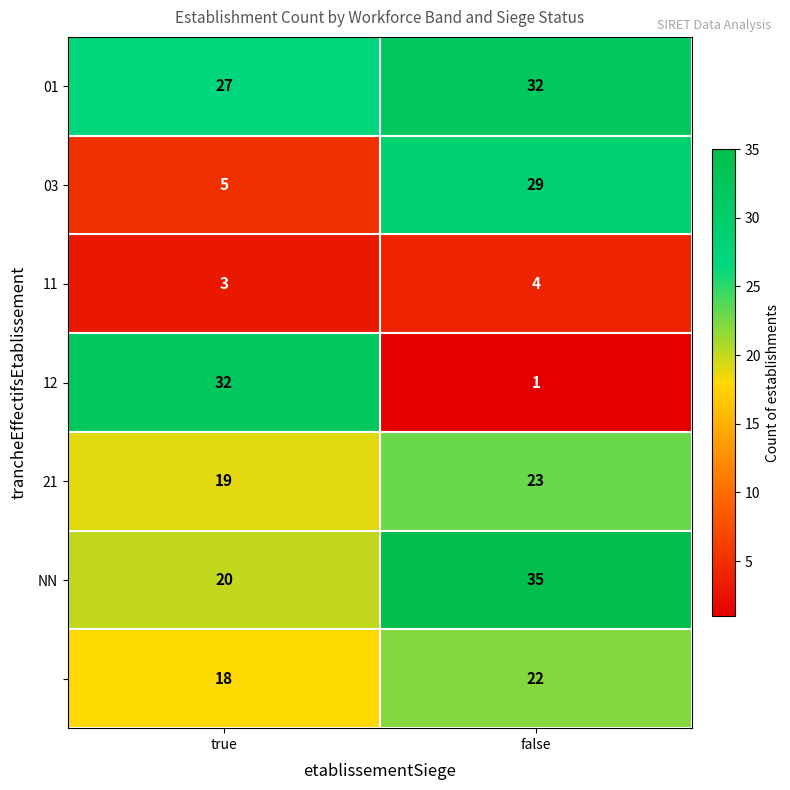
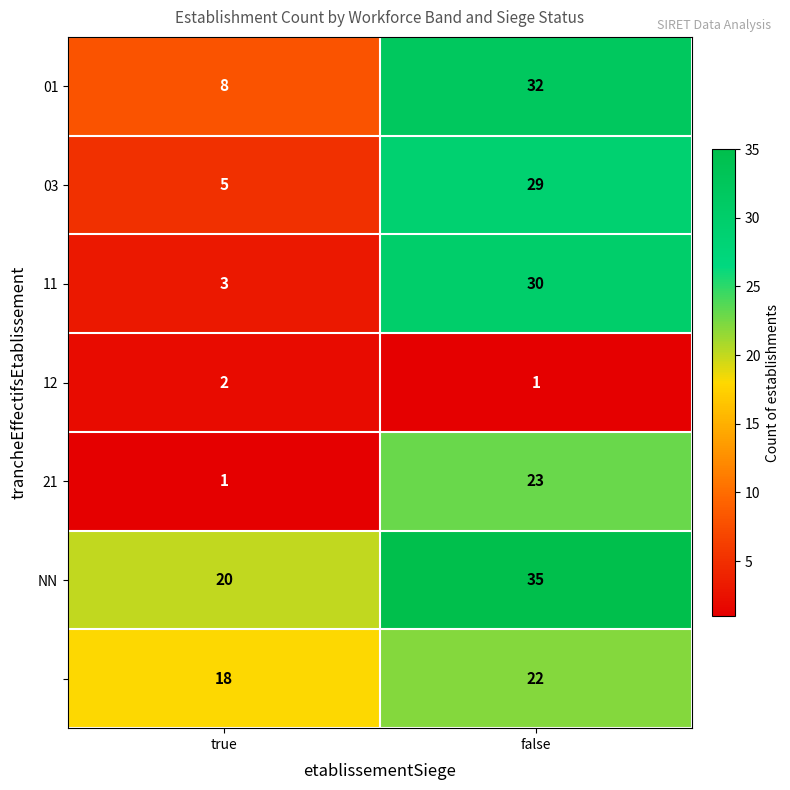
01, true: 27 -> 8
11, false: 4 -> 30
12, true: 32 -> 2
21, true: 19 -> 1
